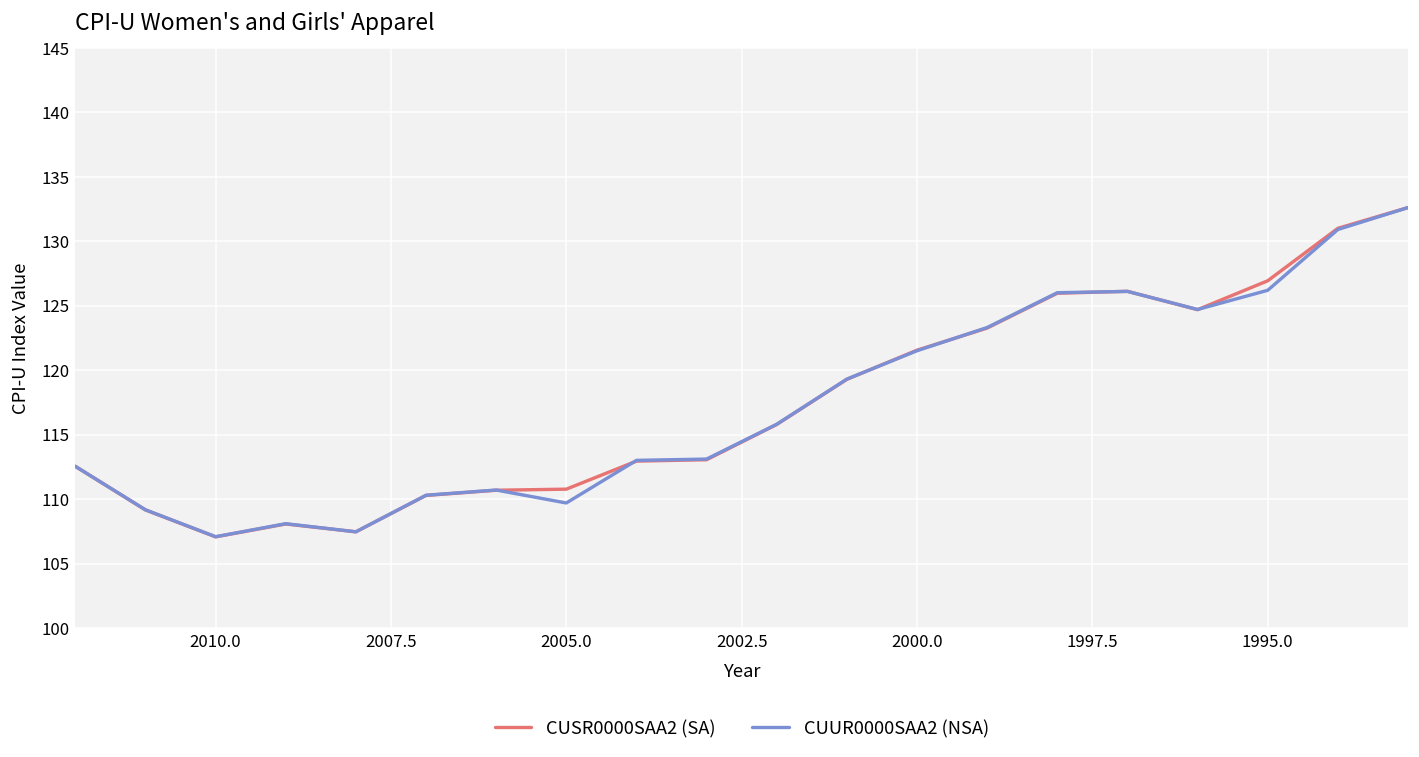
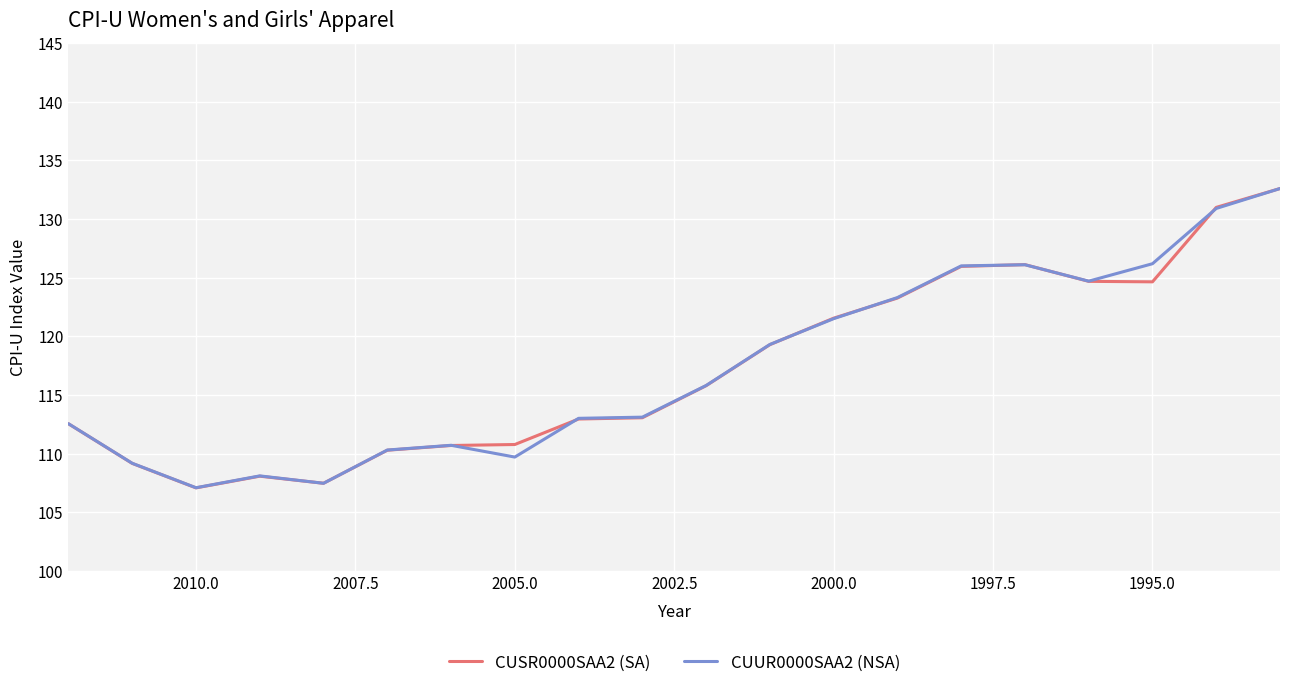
CUSR0000SAA2 (SA), 1995.0: 126.9 -> 124.6
